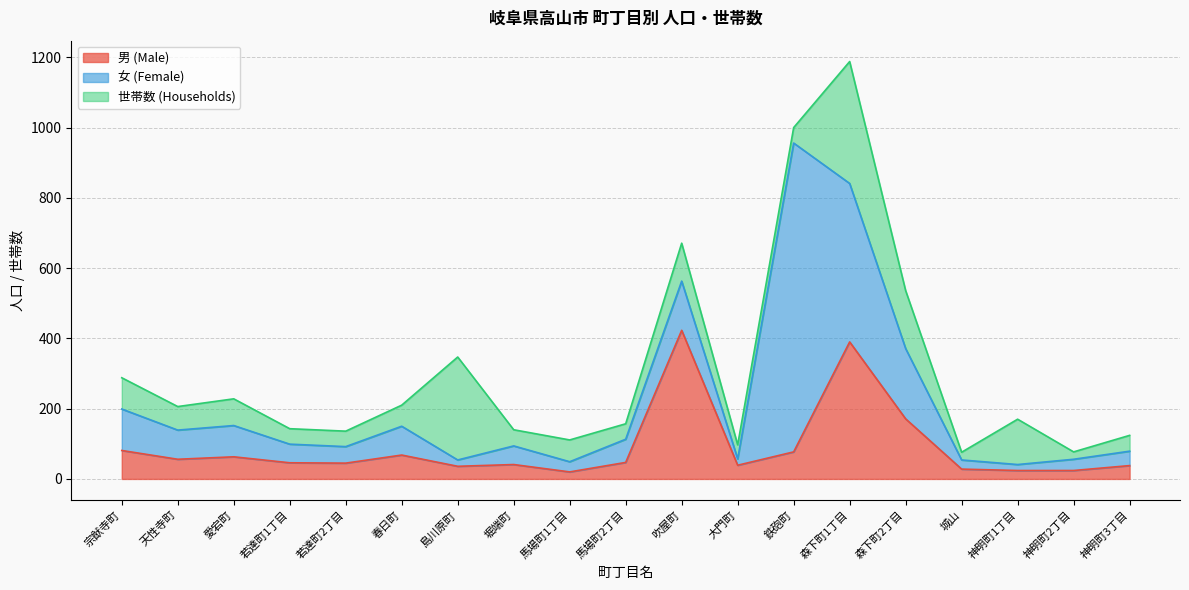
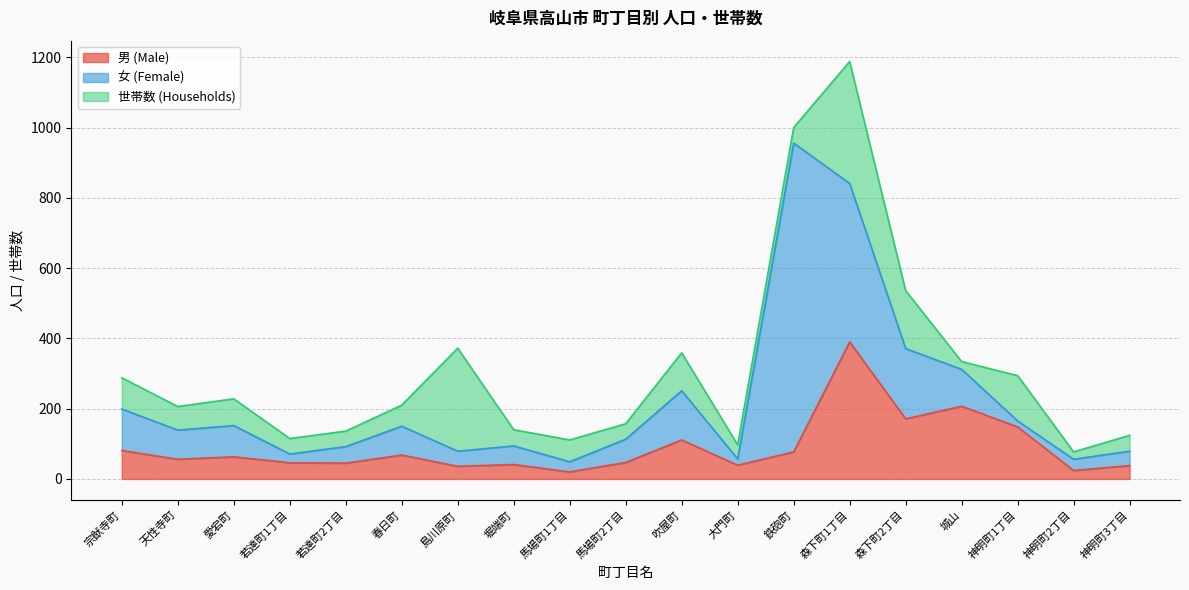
女 (Female), 若達町1丁目: 50 -> 30
女 (Female), 島川原町: 20 -> 40
男 (Male), 吹屋町: 420 -> 110
男 (Male), 城山: 30 -> 210
女 (Female), 城山: 30 -> 110
男 (Male), 神明町1丁目: 20 -> 150
